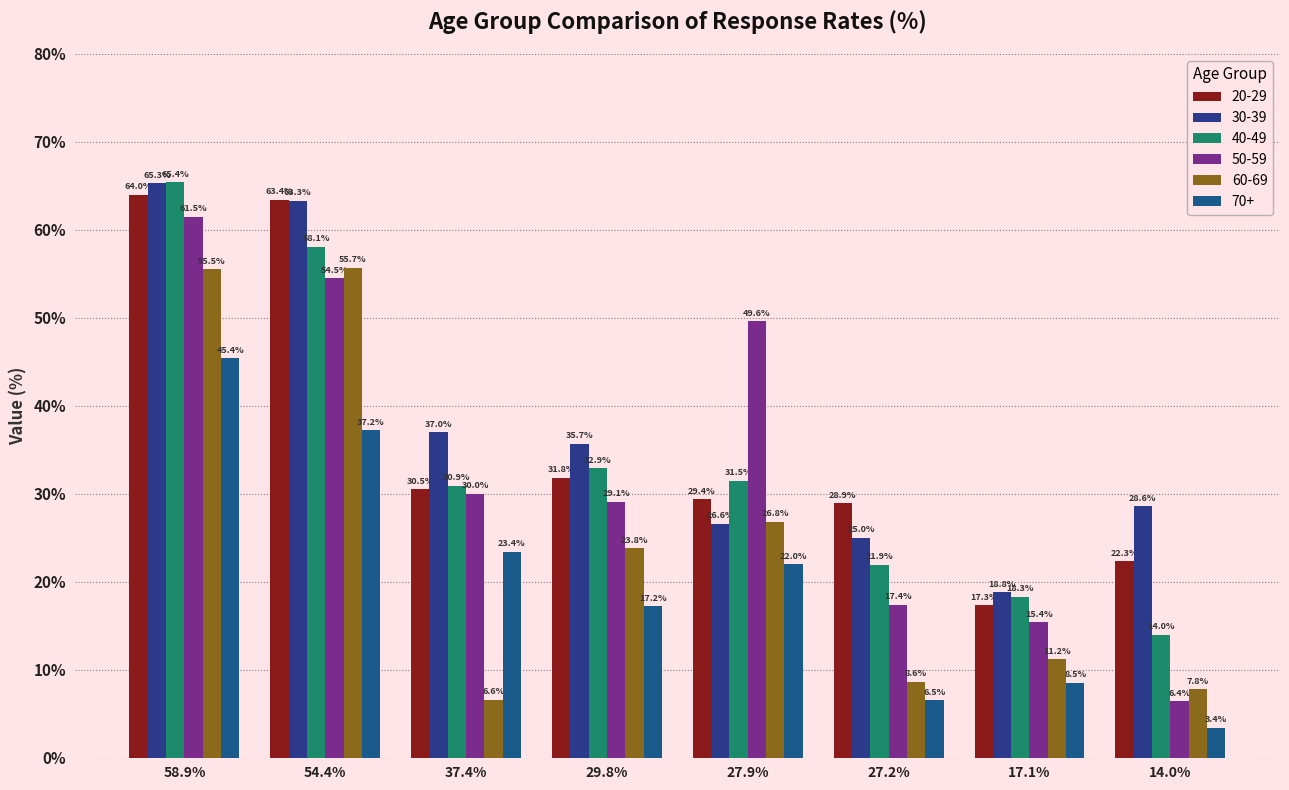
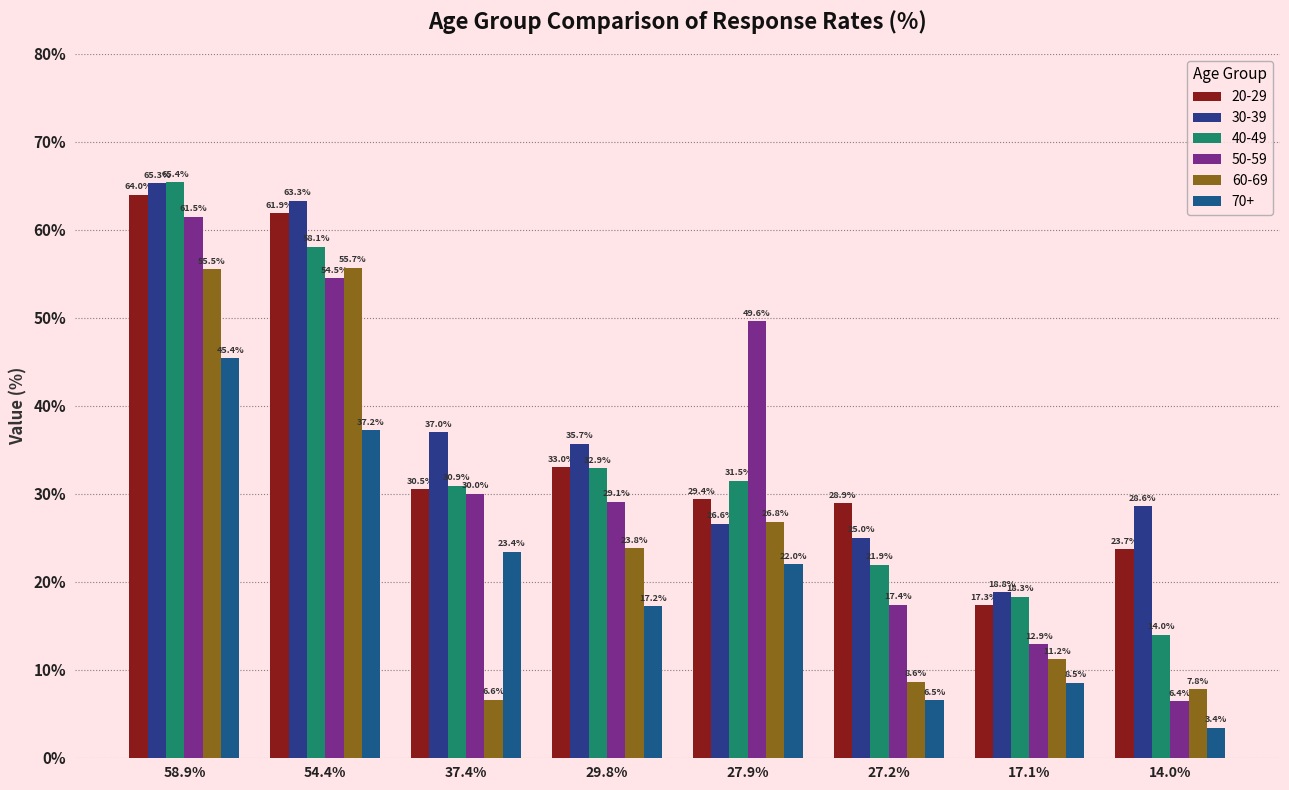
20-29, 54.4%: 63.4% -> 61.9%
20-29, 29.8%: 31.8% -> 33.0%
50-59, 17.1%: 15.4% -> 12.9%
20-29, 14.0%: 22.3% -> 23.7%
